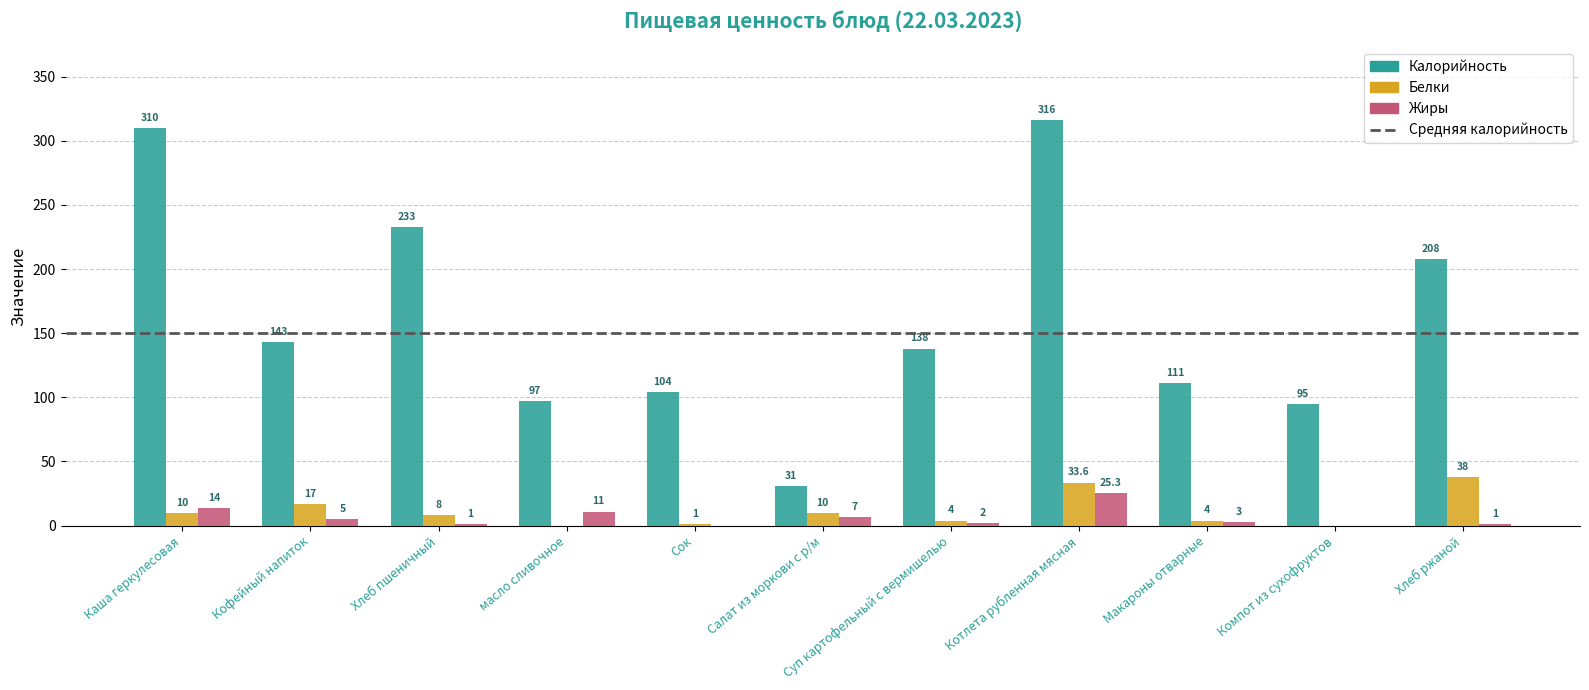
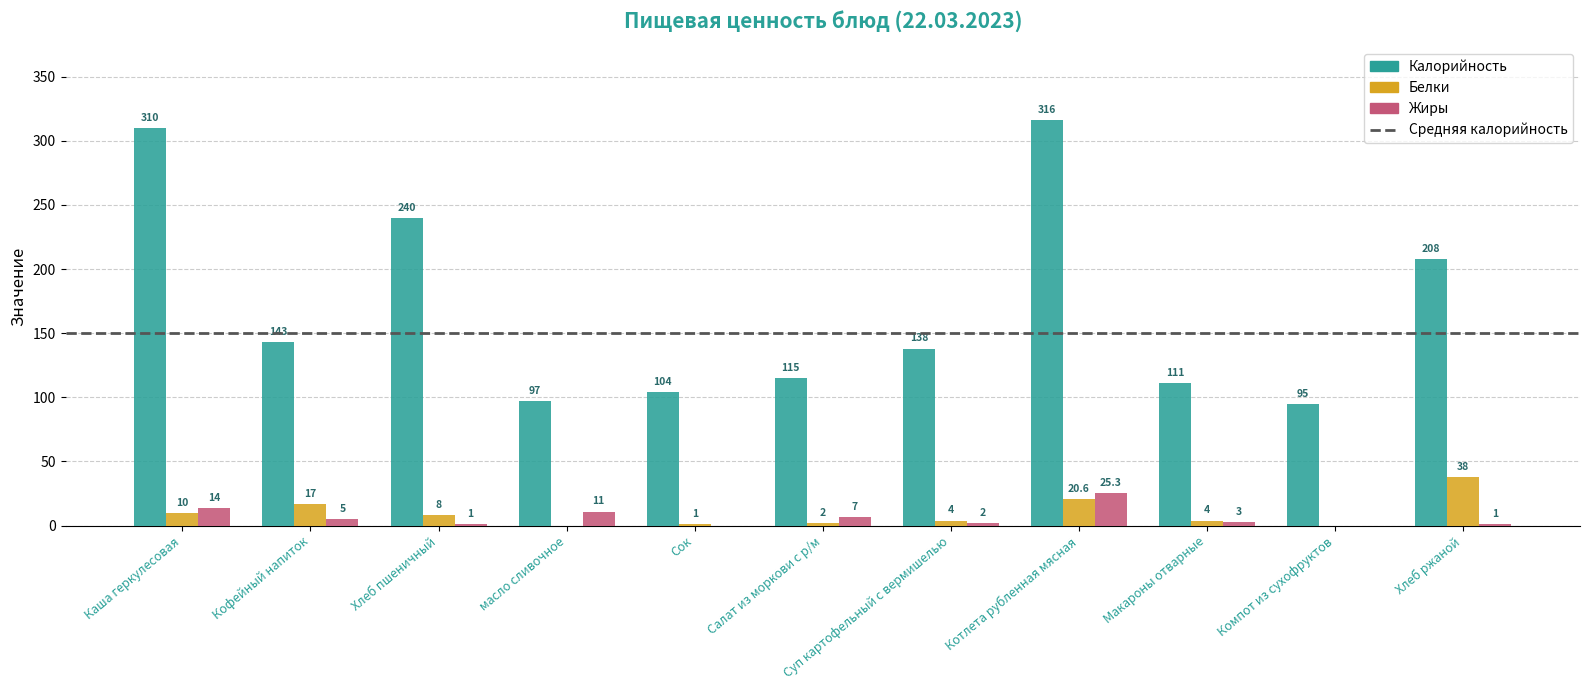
Калорийность, Хлеб пшеничный: 233 -> 240
Калорийность, Салат из моркови с р/м: 31 -> 115
Белки, Салат из моркови с р/м: 10 -> 2
Белки, Котлета рубленная мясная: 33.6 -> 20.6
